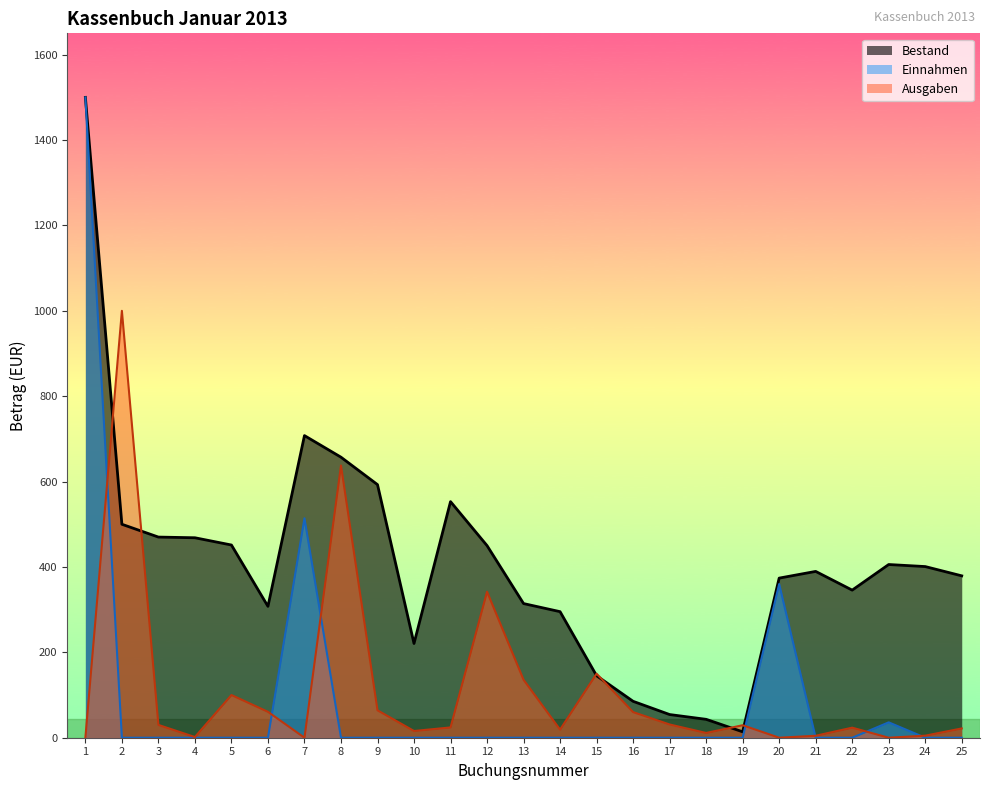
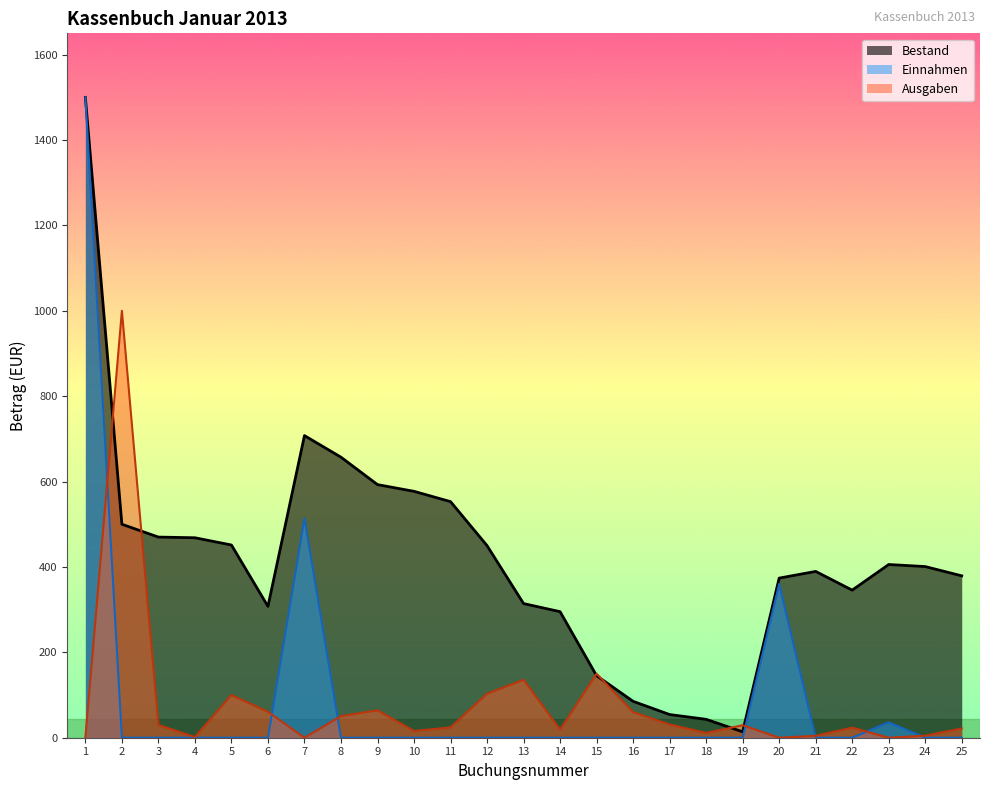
Ausgaben, 8: 640 -> 50
Bestand, 10: 220 -> 580
Ausgaben, 12: 340 -> 100
